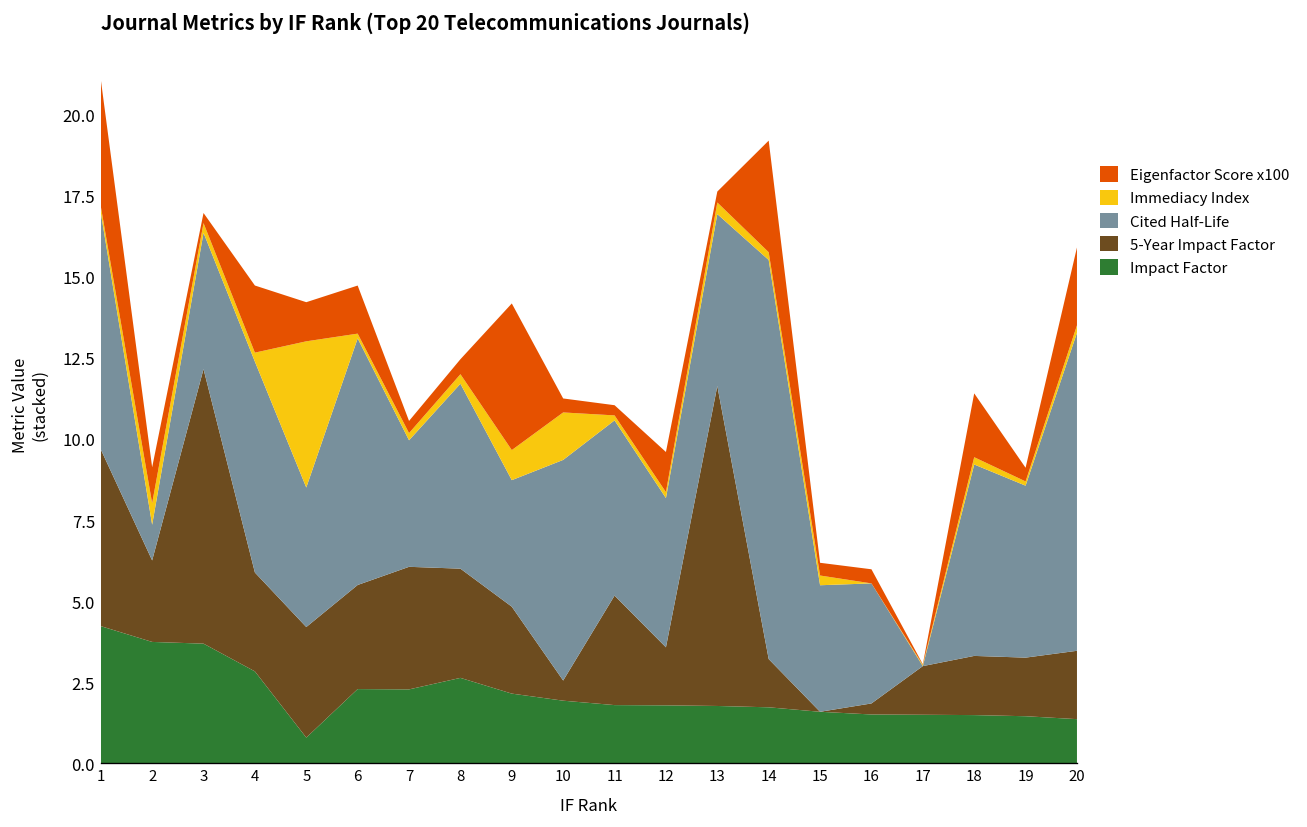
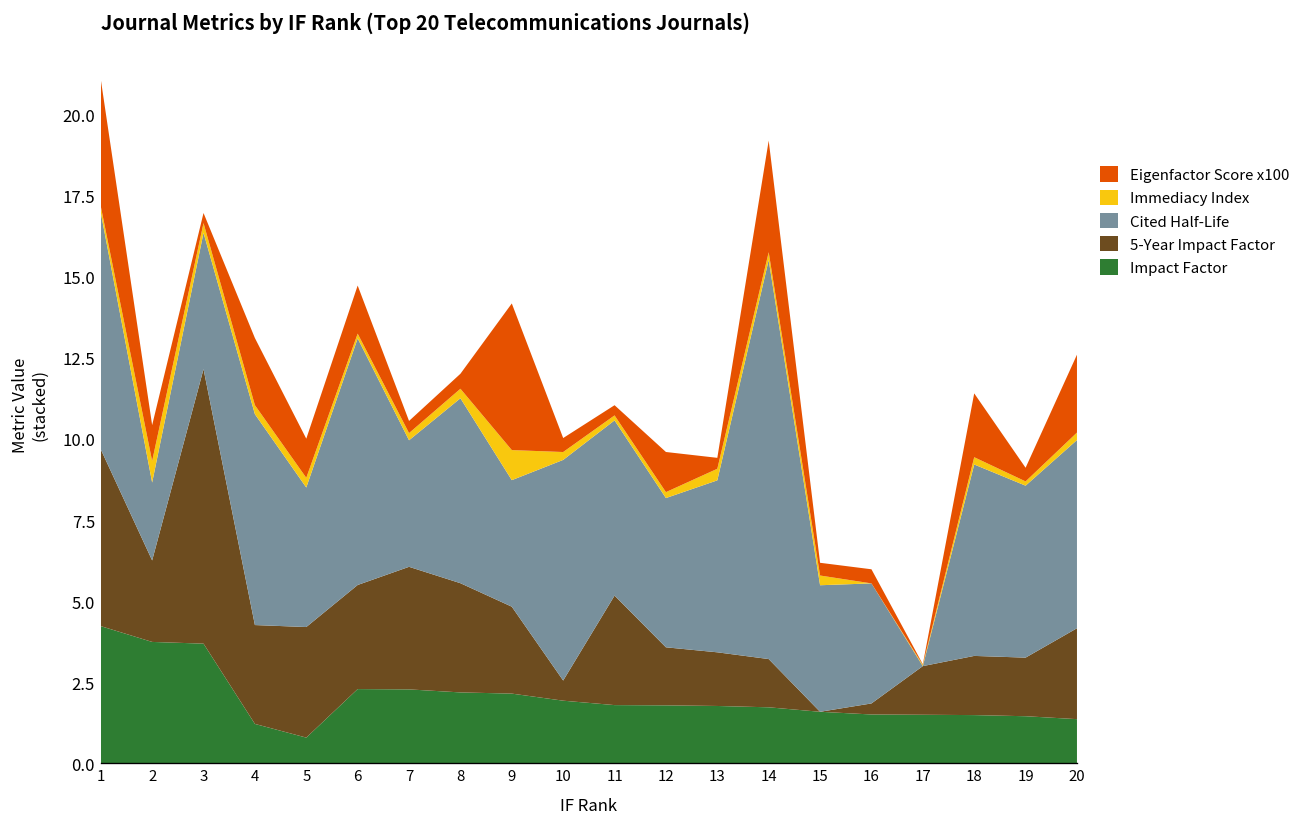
Cited Half-Life, 2: 1.1 -> 2.4
Impact Factor, 4: 2.8 -> 1.2
Immediacy Index, 5: 4.5 -> 0.3
Impact Factor, 8: 2.6 -> 2.2
Immediacy Index, 10: 1.5 -> 0.2
5-Year Impact Factor, 13: 9.9 -> 1.7
5-Year Impact Factor, 20: 2.1 -> 2.8
Cited Half-Life, 20: 9.8 -> 5.8
